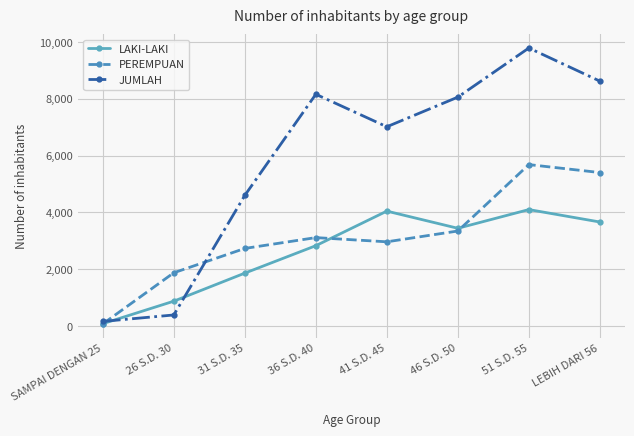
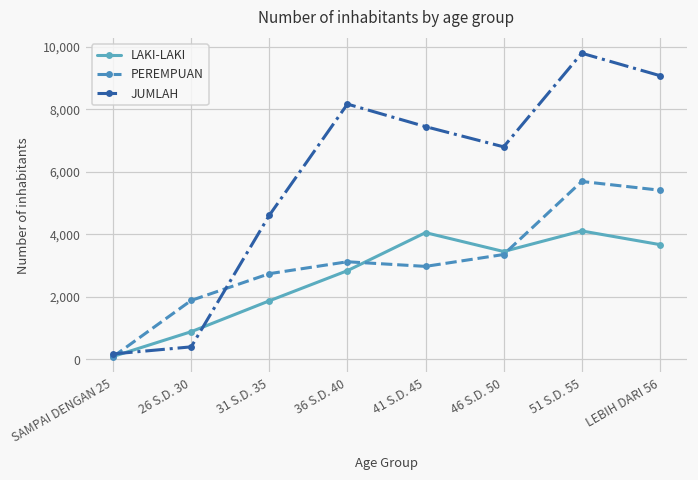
JUMLAH, 41 S.D. 45: 7,000 -> 7,400
JUMLAH, 46 S.D. 50: 8,100 -> 6,800
JUMLAH, LEBIH DARI 56: 8,600 -> 9,100
